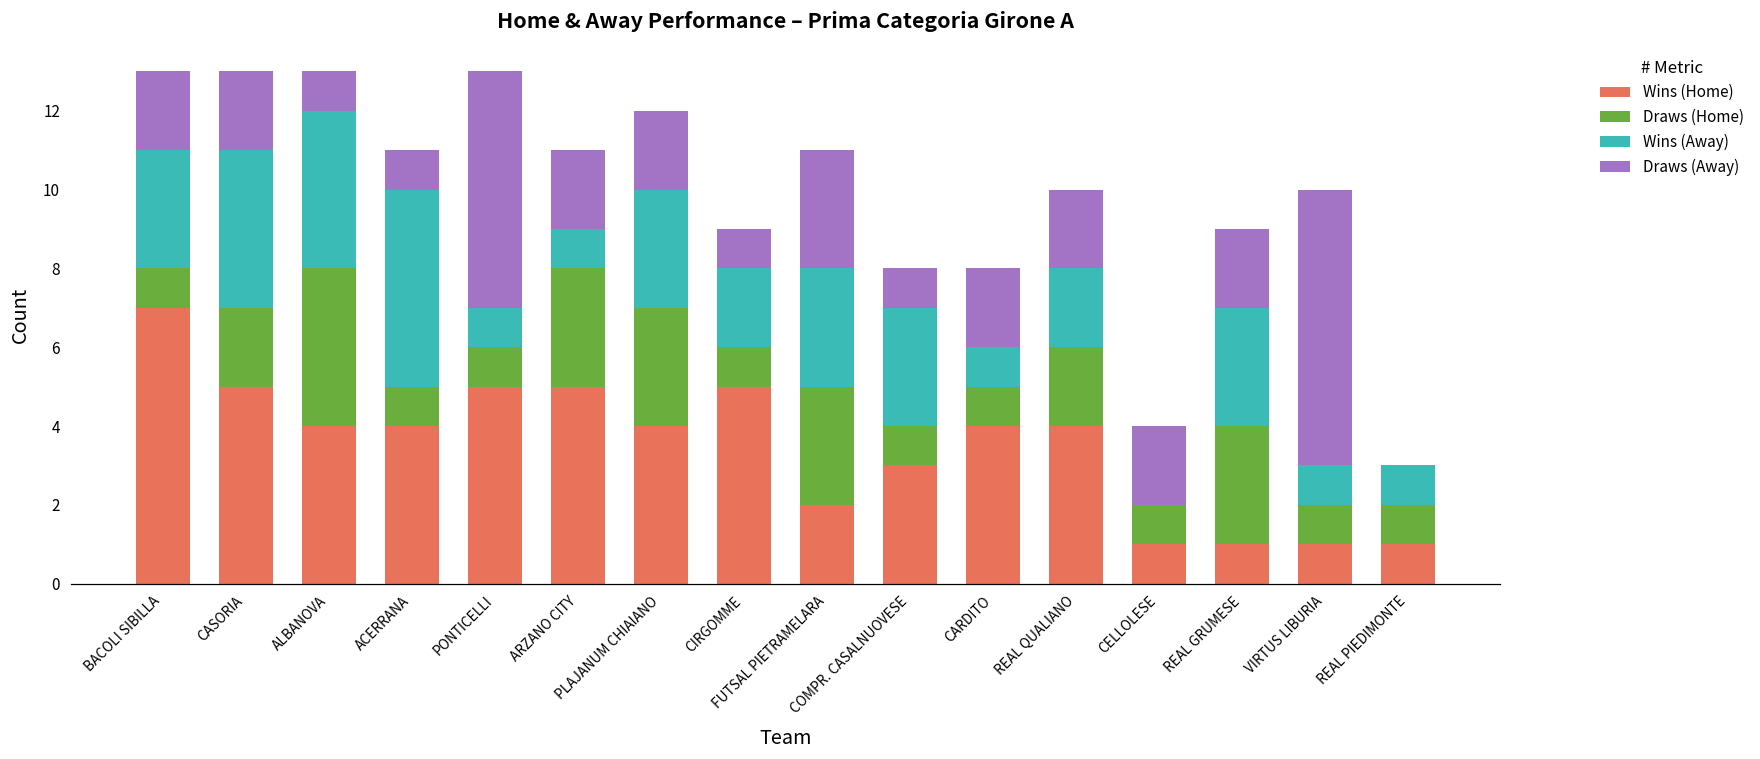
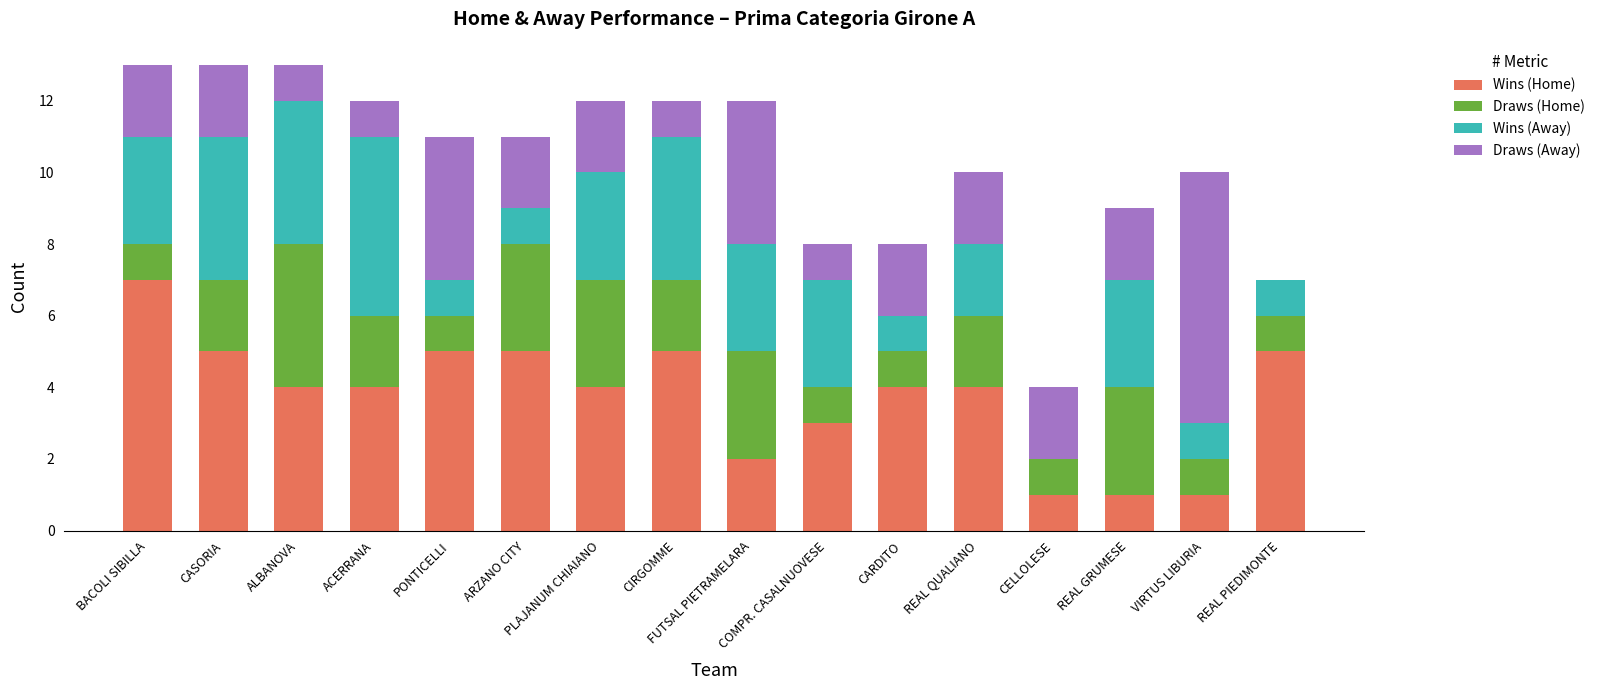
Draws (Home), ACERRANA: 1 -> 2
Draws (Away), PONTICELLI: 6 -> 4
Draws (Home), CIRGOMME: 1 -> 2
Wins (Away), CIRGOMME: 2 -> 4
Draws (Away), FUTSAL PIETRAMELARA: 3 -> 4
Wins (Home), REAL PIEDIMONTE: 1 -> 5
